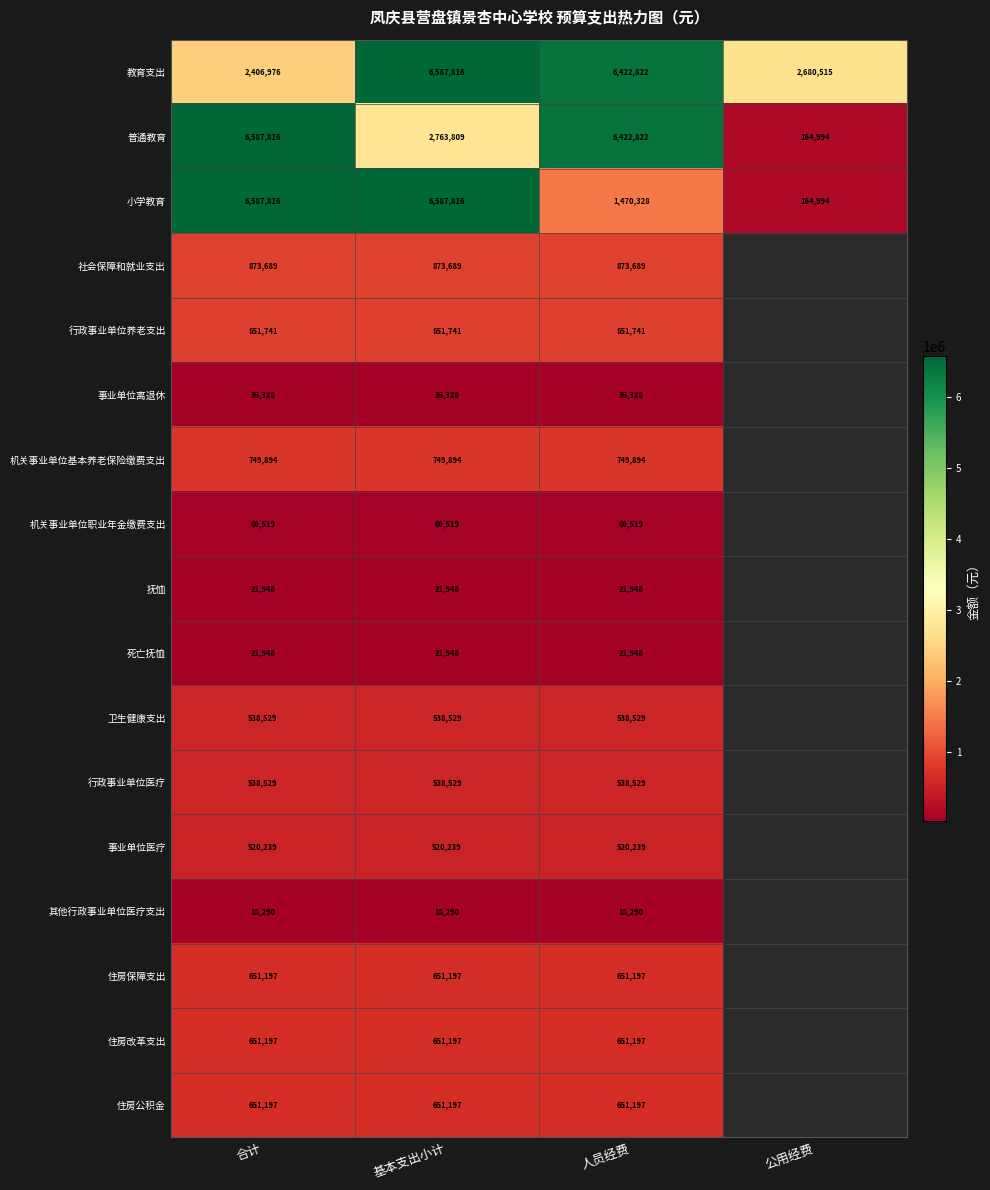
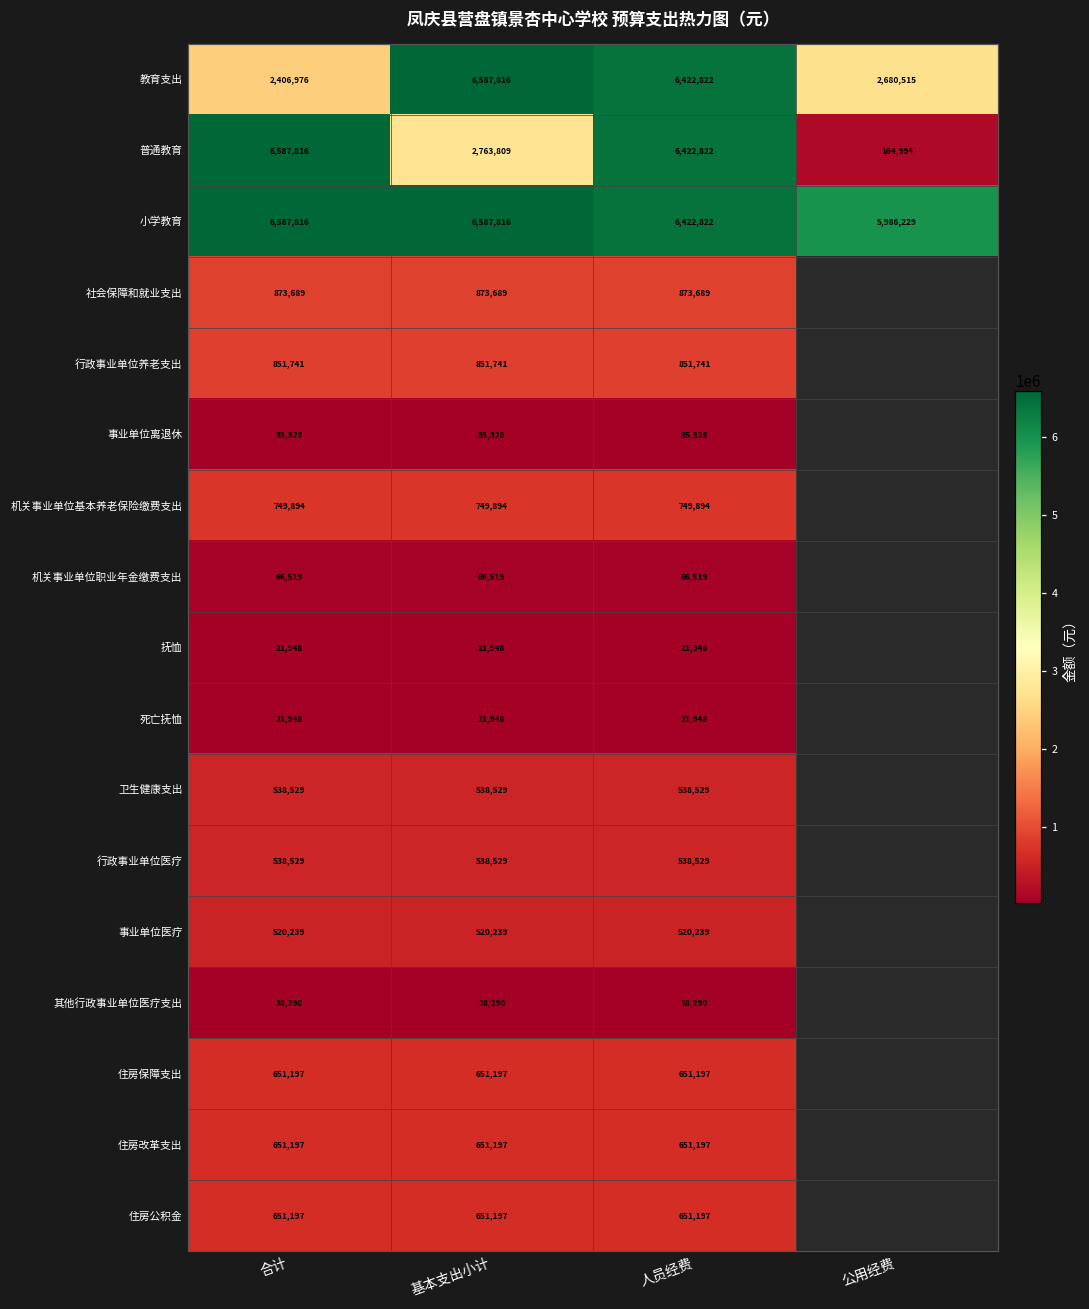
小学教育, 人员经费: 1,470,328 -> 6,422,822
小学教育, 公用经费: 164,994 -> 5,986,229
